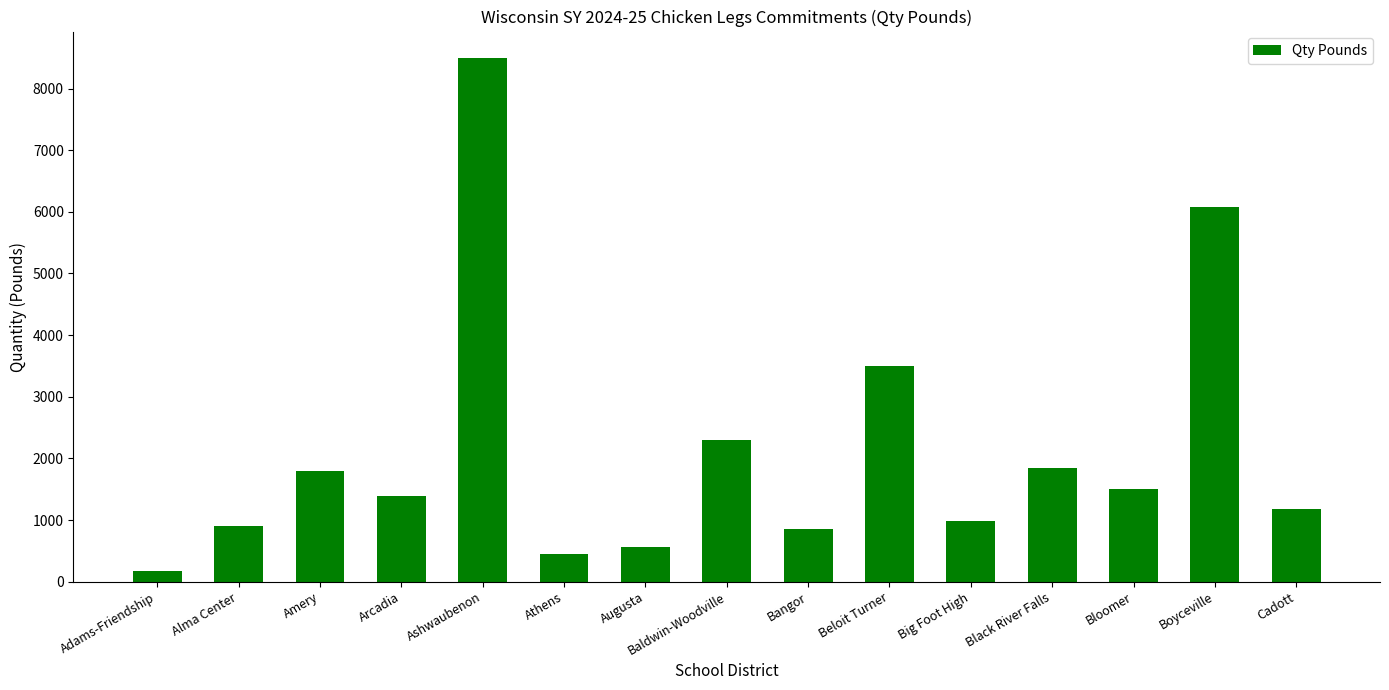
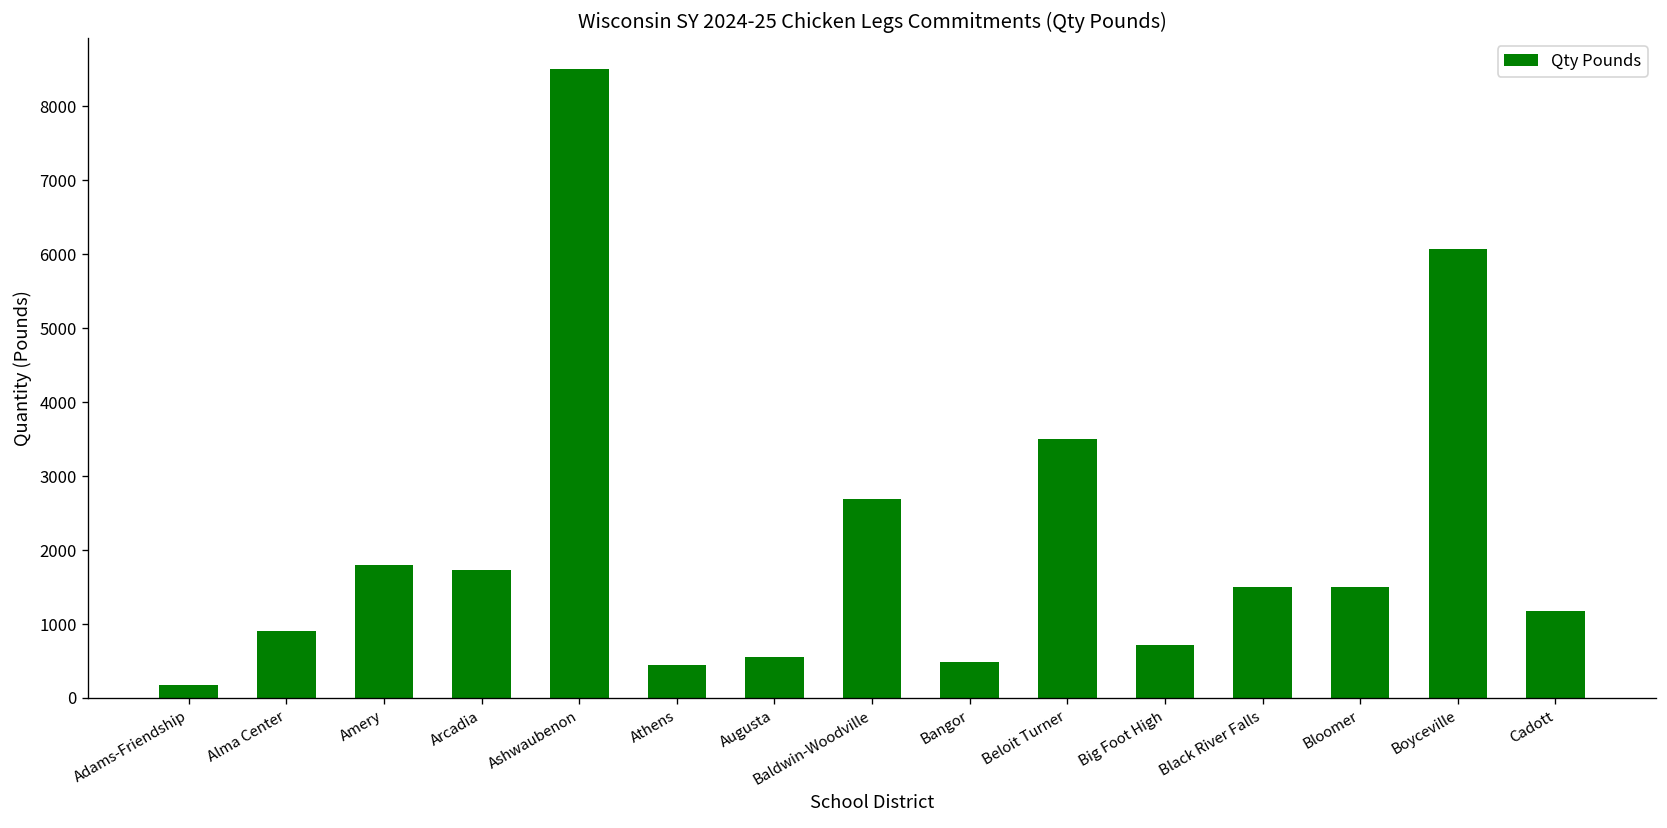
Arcadia: 1400 -> 1700
Baldwin-Woodville: 2300 -> 2700
Bangor: 900 -> 500
Big Foot High: 1000 -> 700
Black River Falls: 1800 -> 1500
